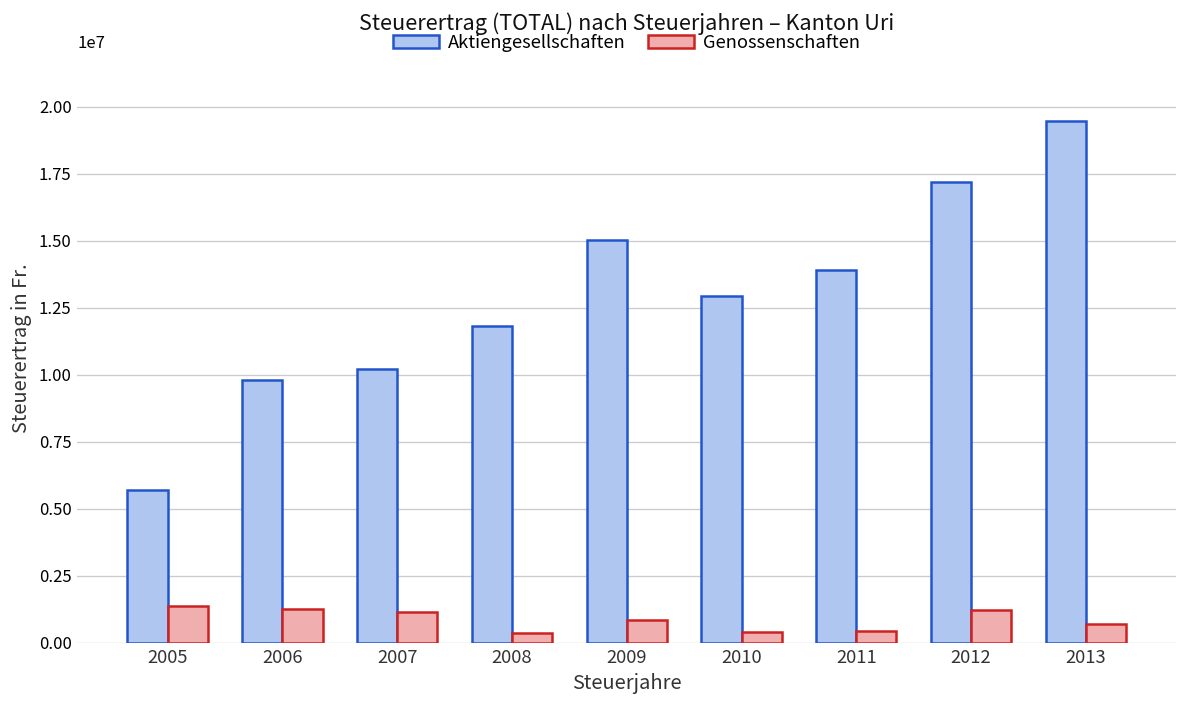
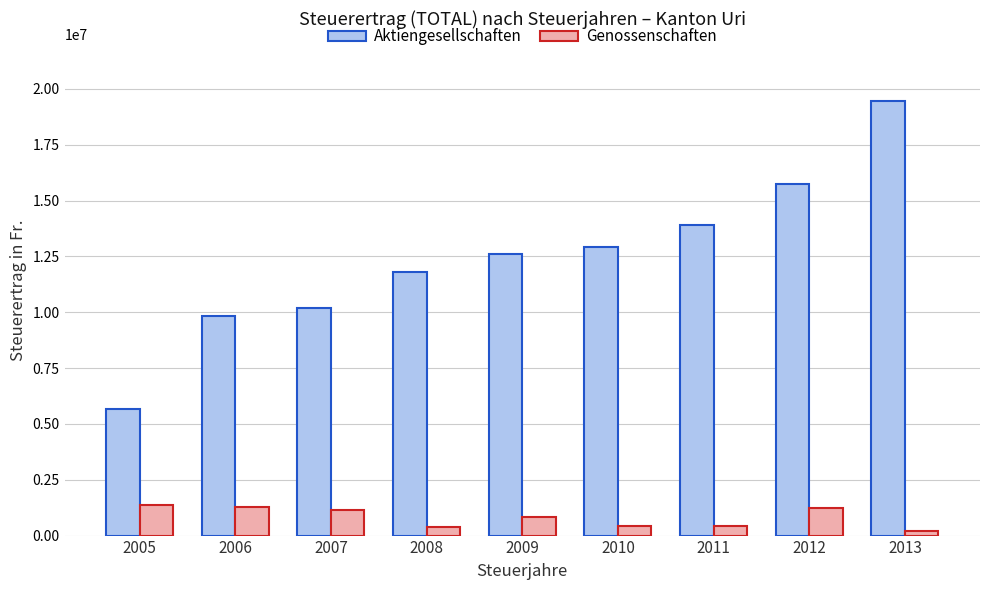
Aktiengesellschaften, 2009: 15000000 -> 12600000
Aktiengesellschaften, 2012: 17200000 -> 15700000
Genossenschaften, 2013: 700000 -> 200000
